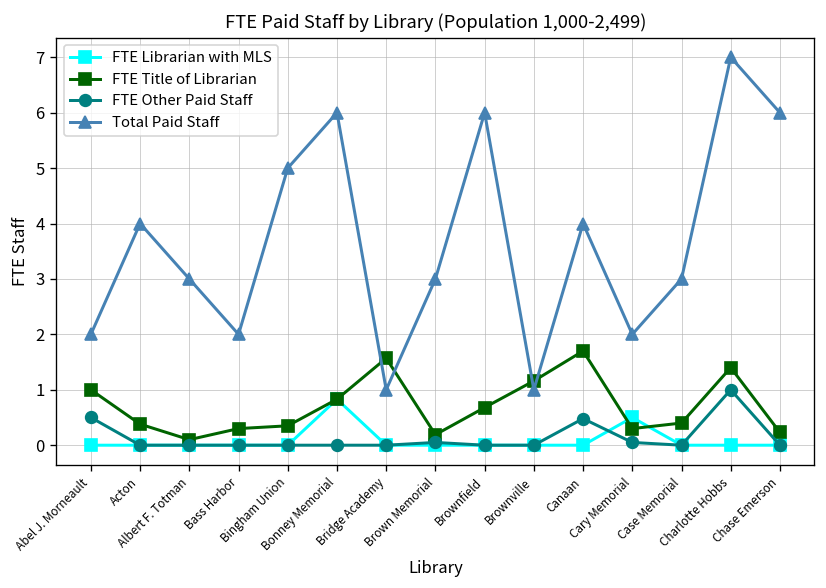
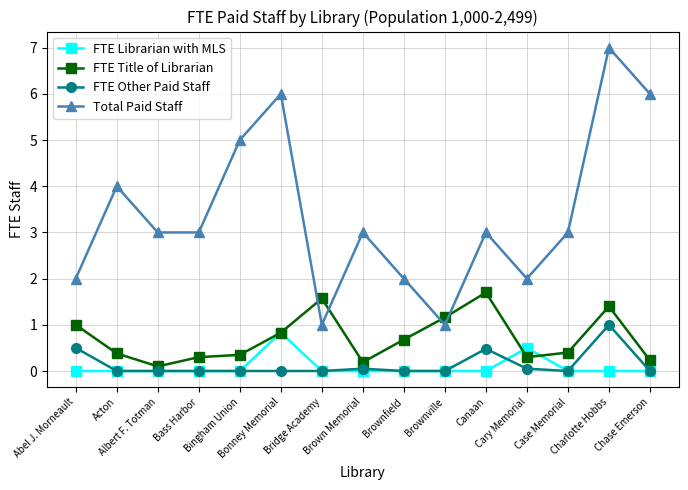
Total Paid Staff, Bass Harbor: 2 -> 3
Total Paid Staff, Brownfield: 6 -> 2
Total Paid Staff, Canaan: 4 -> 3
